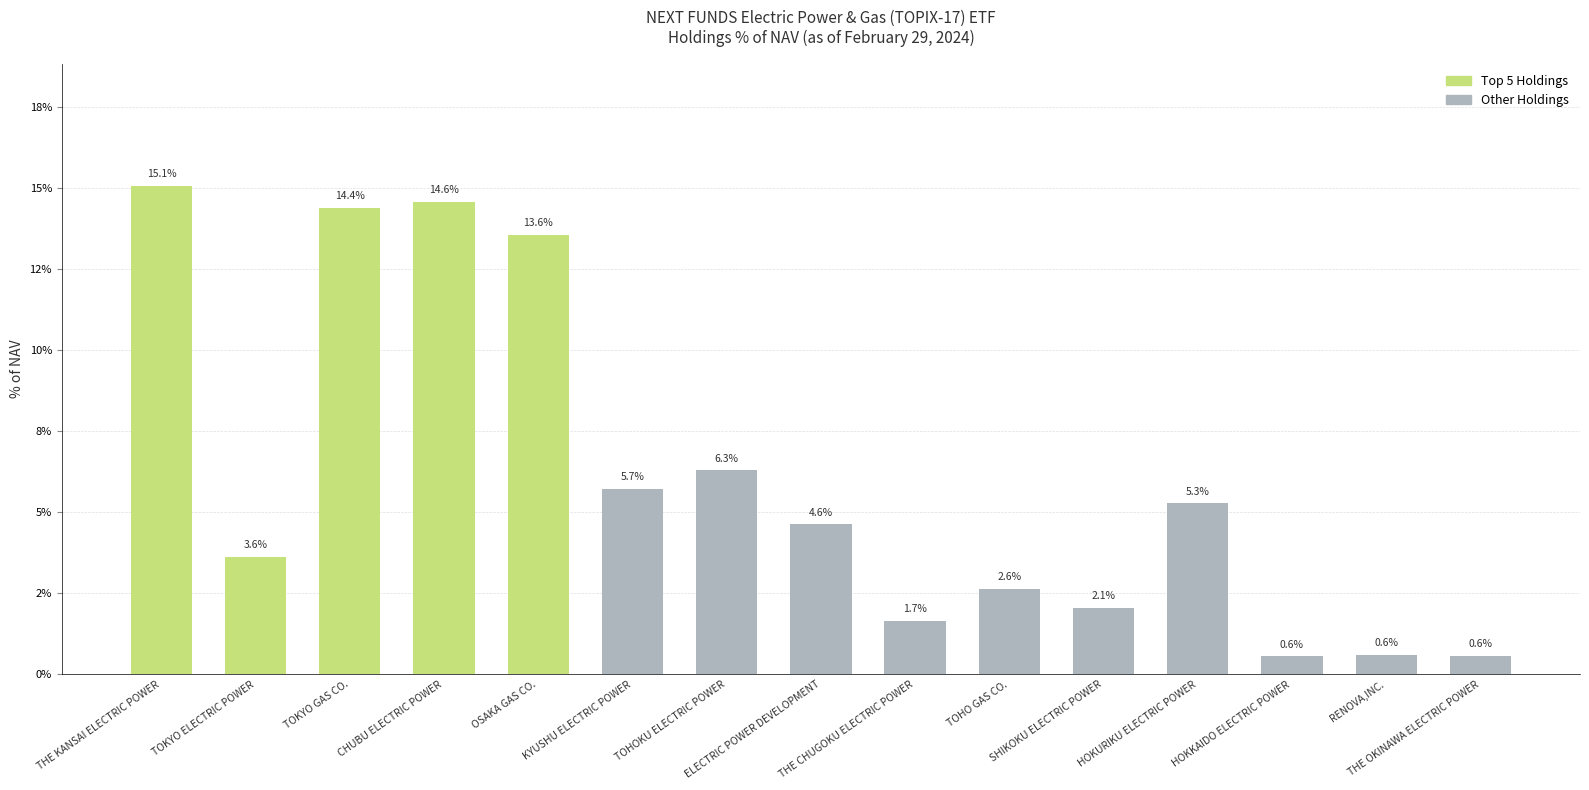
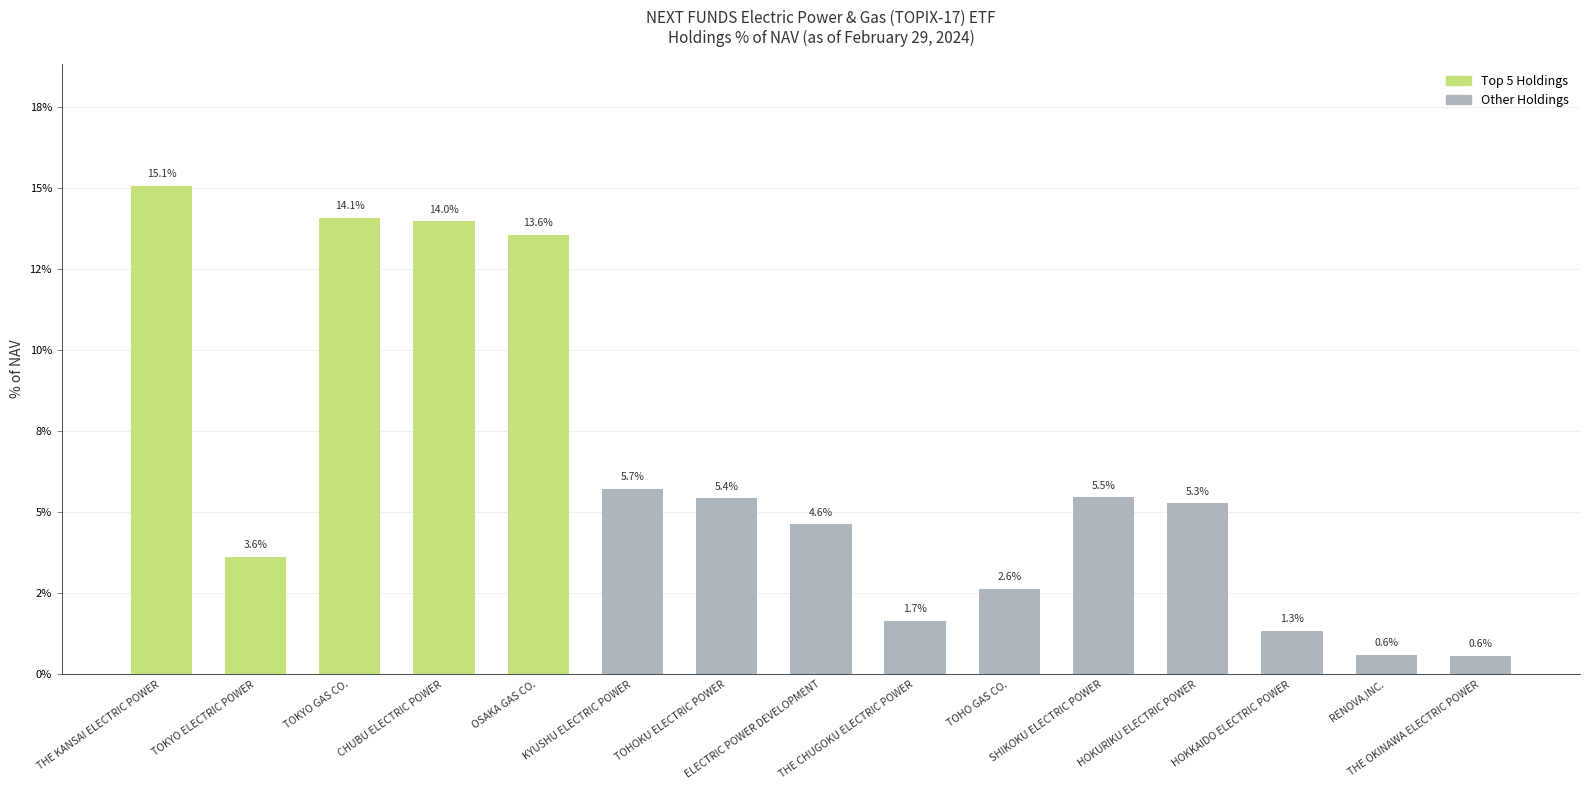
TOKYO GAS CO.: 14.4% -> 14.1%
CHUBU ELECTRIC POWER: 14.6% -> 14.0%
TOHOKU ELECTRIC POWER: 6.3% -> 5.4%
SHIKOKU ELECTRIC POWER: 2.1% -> 5.5%
HOKKAIDO ELECTRIC POWER: 0.6% -> 1.3%
